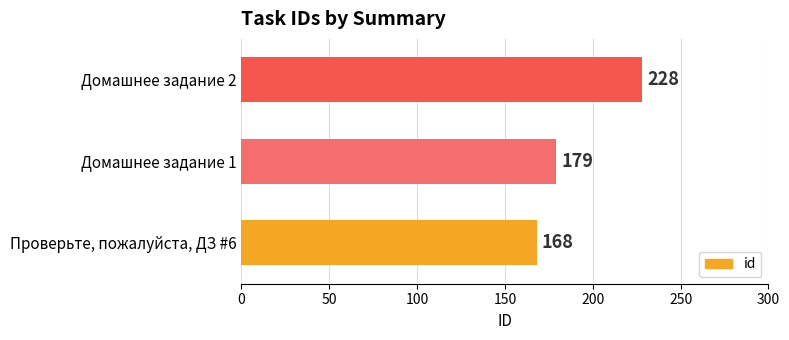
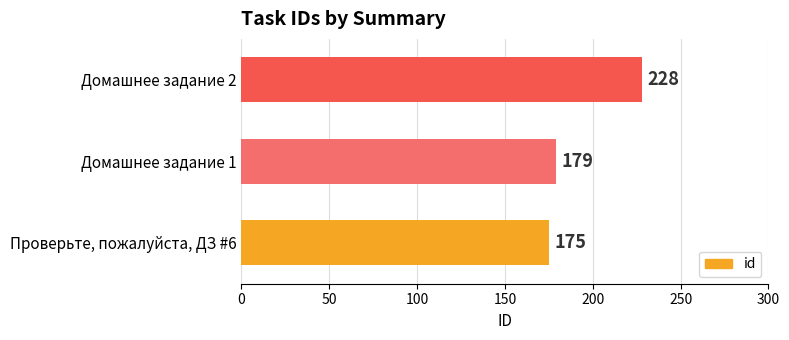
Проверьте, пожалуйста, ДЗ #6: 168 -> 175
